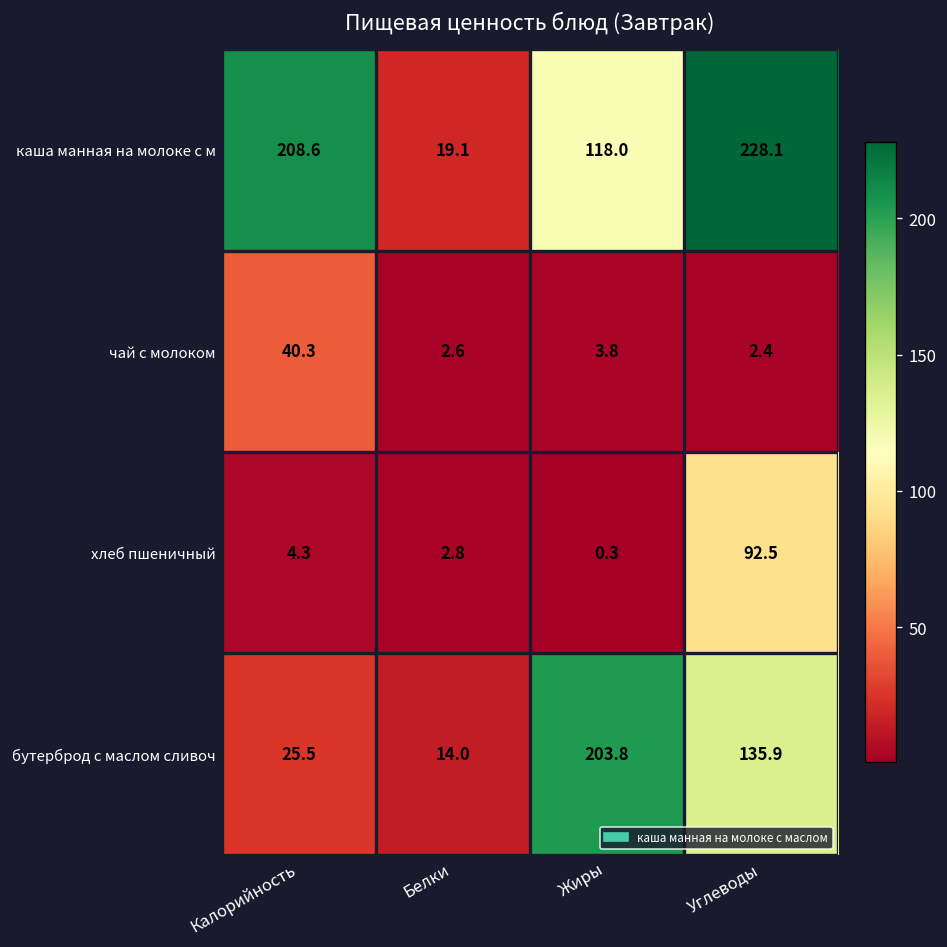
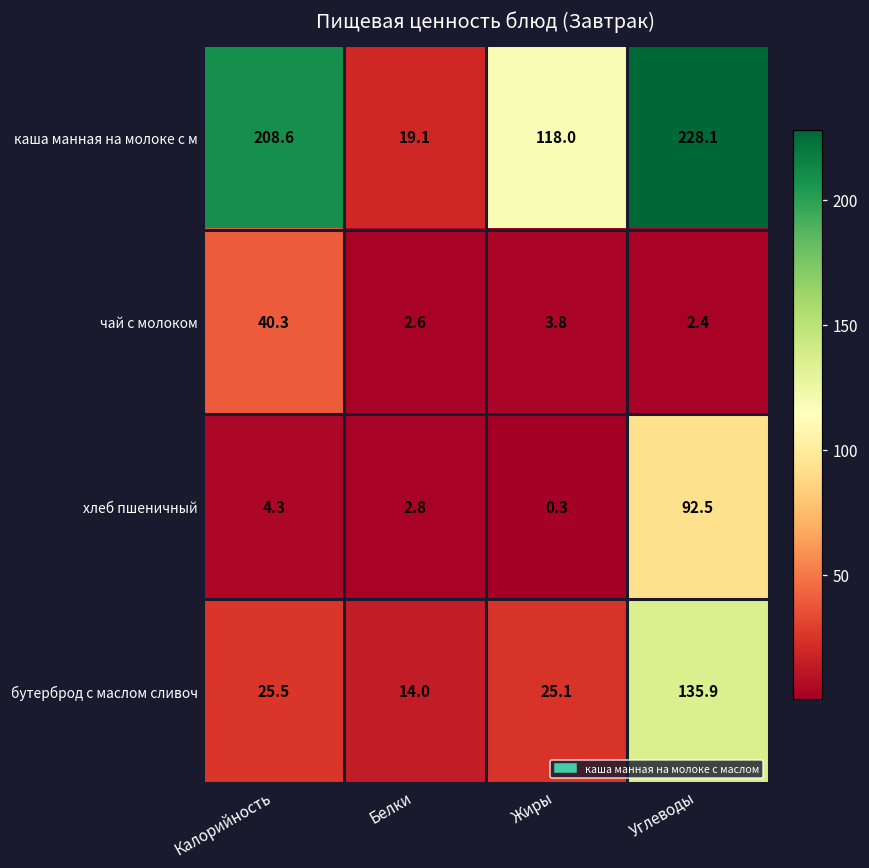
бутерброд с маслом сливоч, Жиры: 203.8 -> 25.1
